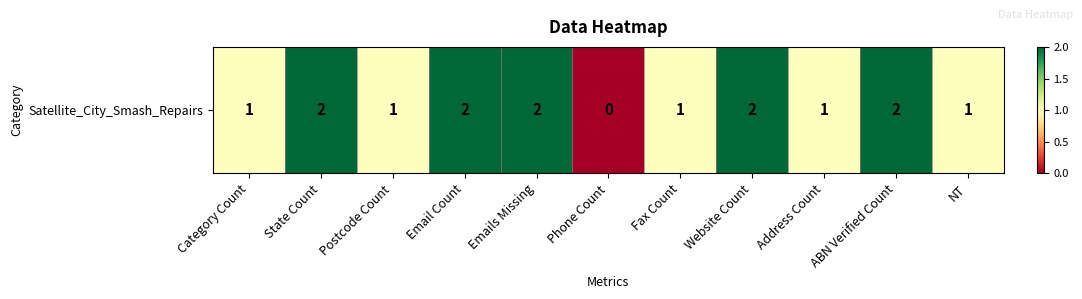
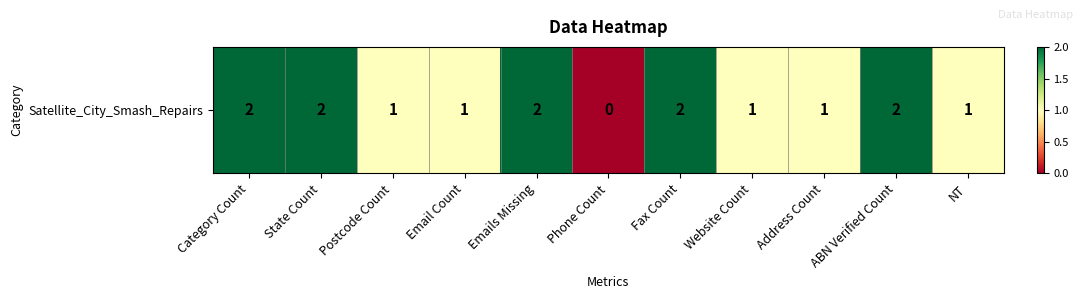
Satellite_City_Smash_Repairs, Category Count: 1 -> 2
Satellite_City_Smash_Repairs, Email Count: 2 -> 1
Satellite_City_Smash_Repairs, Fax Count: 1 -> 2
Satellite_City_Smash_Repairs, Website Count: 2 -> 1
